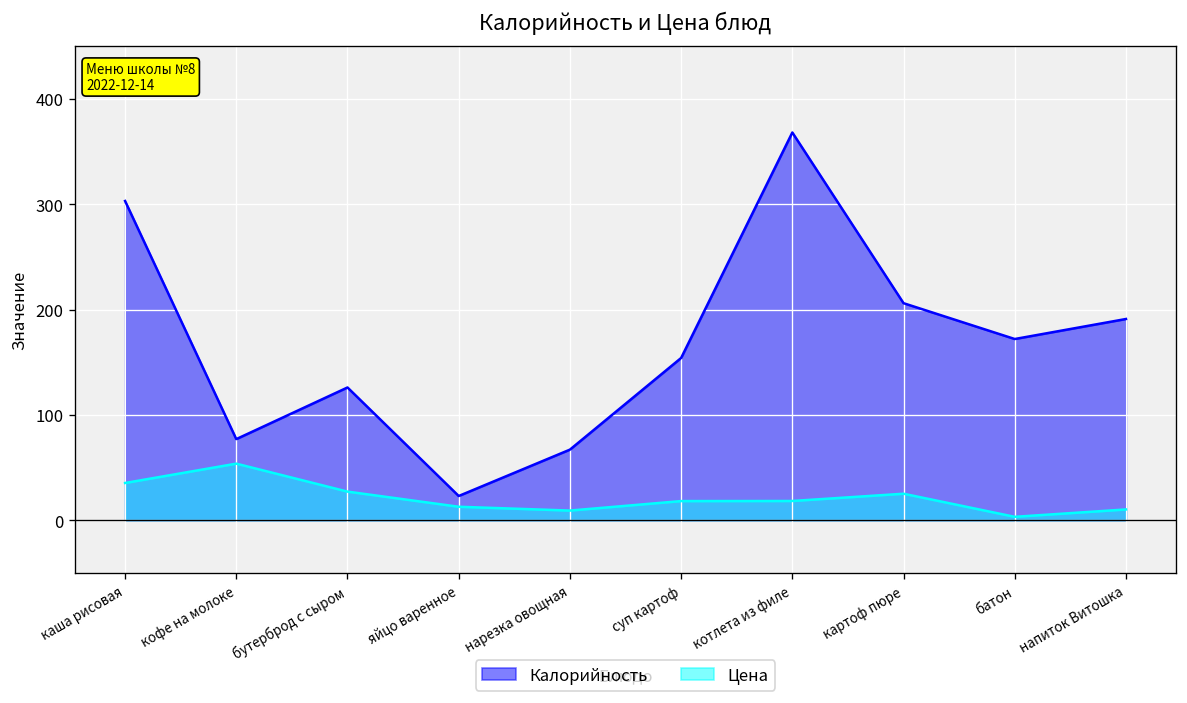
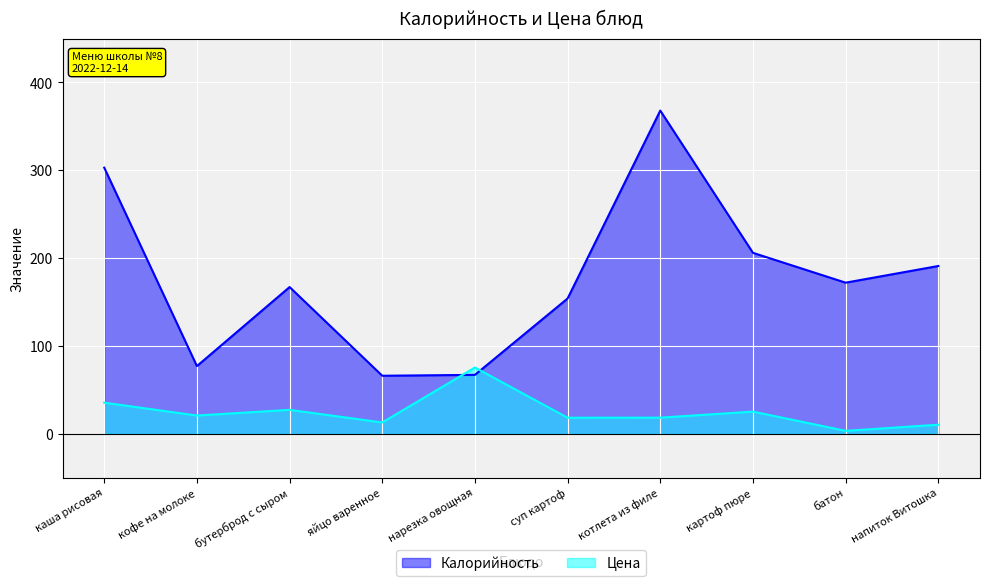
Цена, кофе на молоке: 50 -> 20
Калорийность, бутерброд с сыром: 130 -> 170
Калорийность, яйцо варенное: 20 -> 70
Цена, нарезка овощная: 10 -> 80
